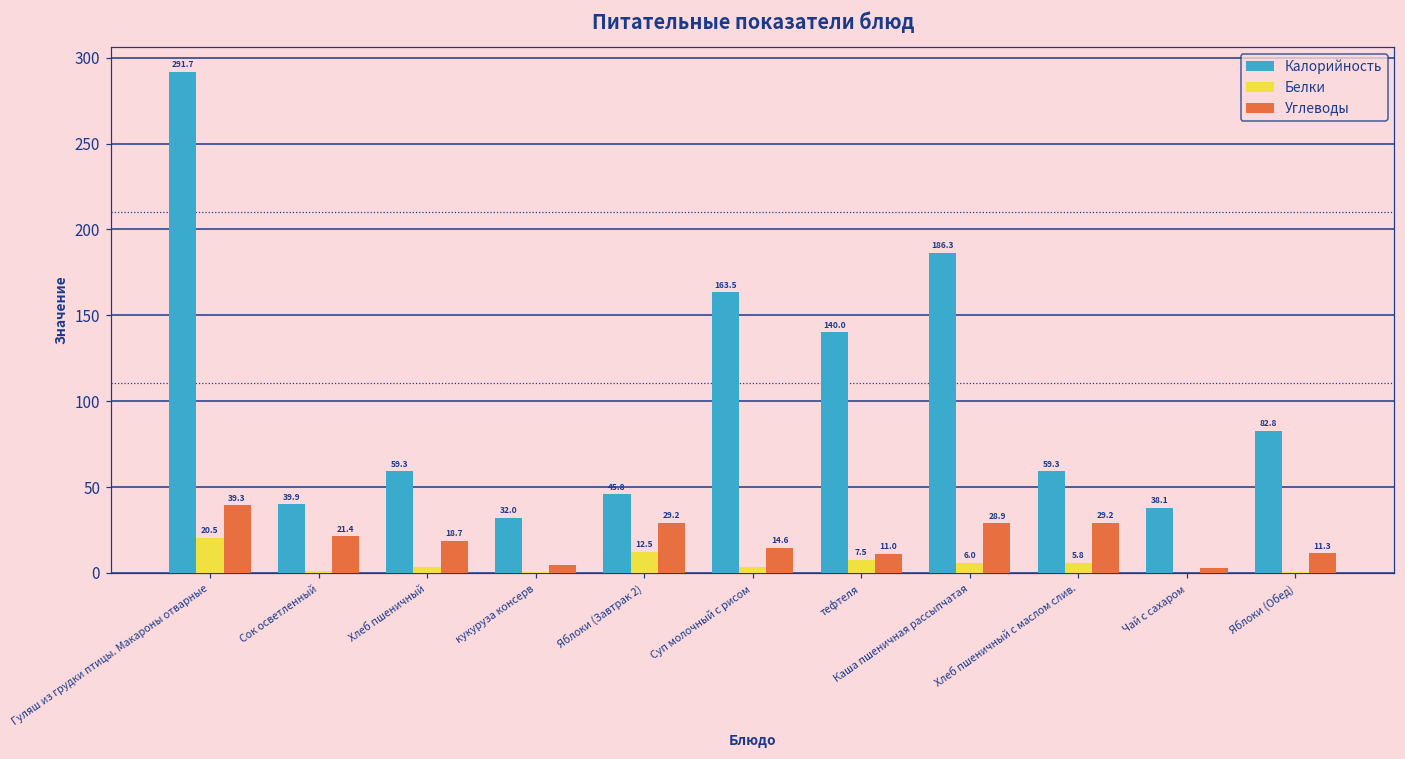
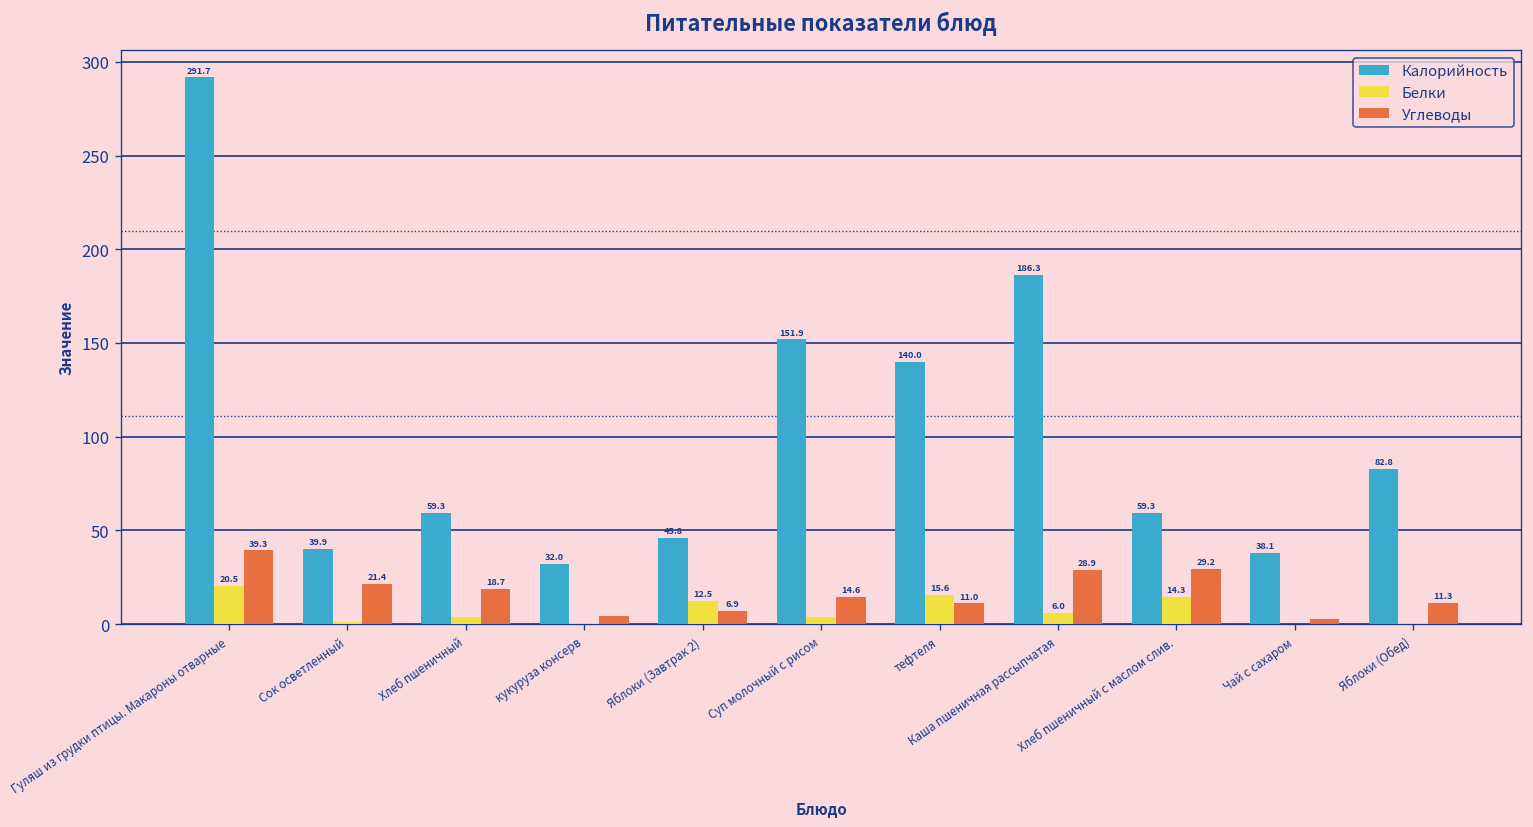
Углеводы, Яблоки (Завтрак 2): 29.2 -> 6.9
Калорийность, Суп молочный с рисом: 163.5 -> 151.9
Белки, тефтеля: 7.5 -> 15.6
Белки, Хлеб пшеничный с маслом слив.: 5.8 -> 14.3
